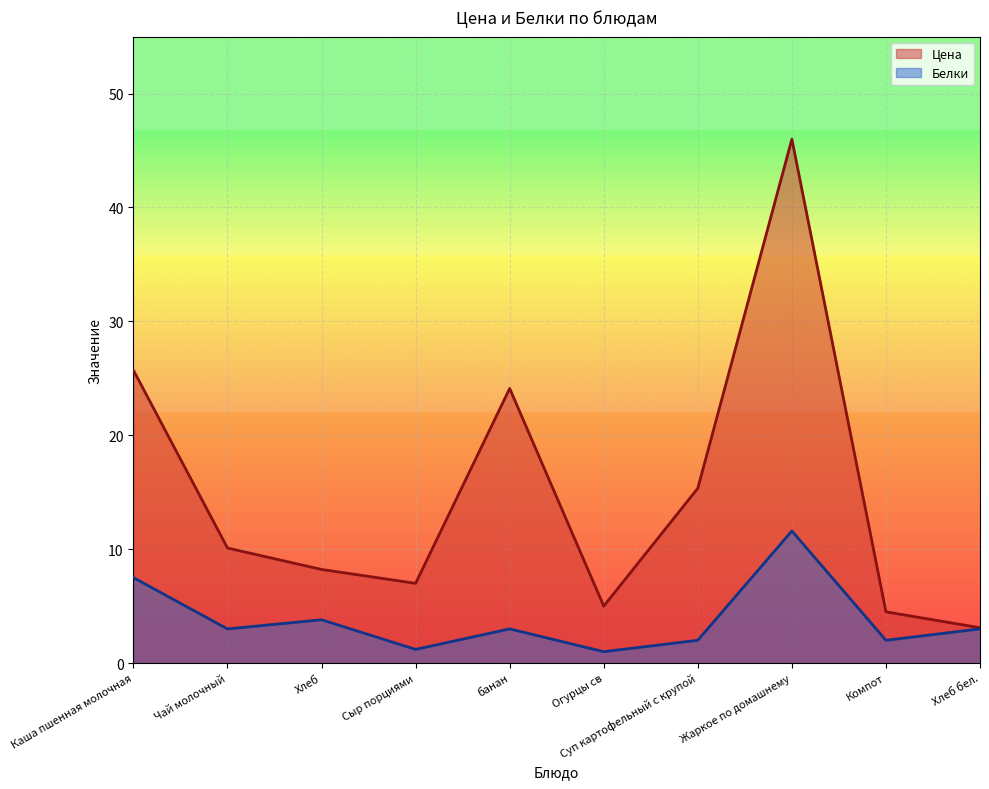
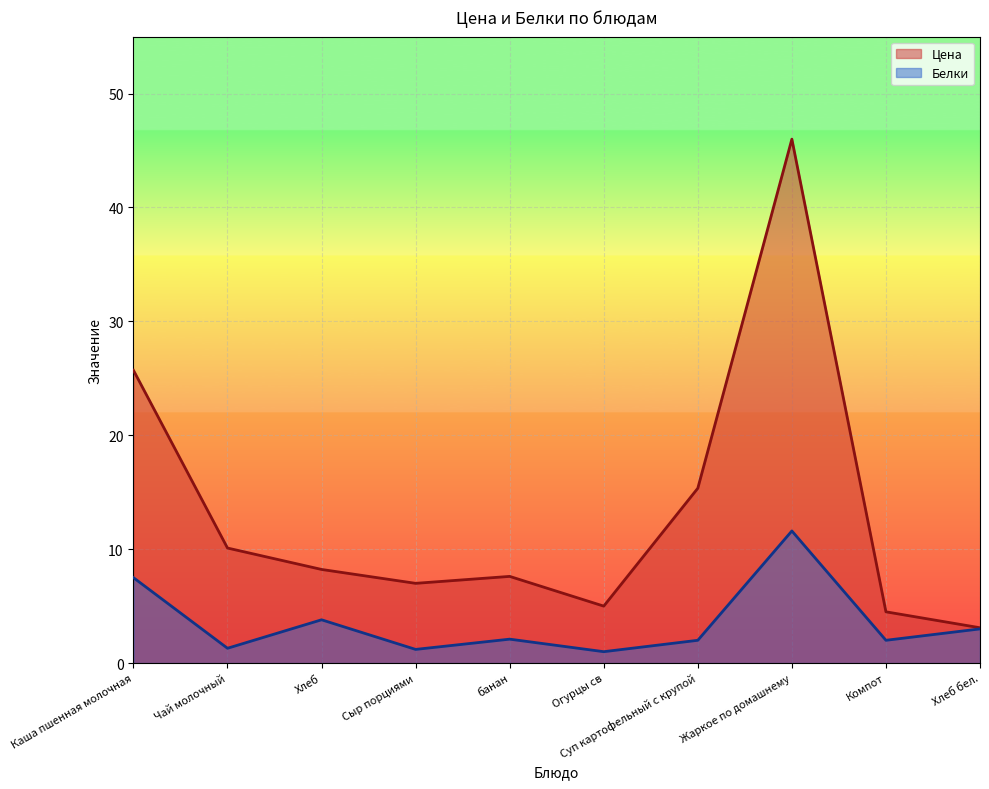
Белки, Чай молочный: 3.0 -> 1.3
Цена, банан: 24.1 -> 7.6
Белки, банан: 3.0 -> 2.1
